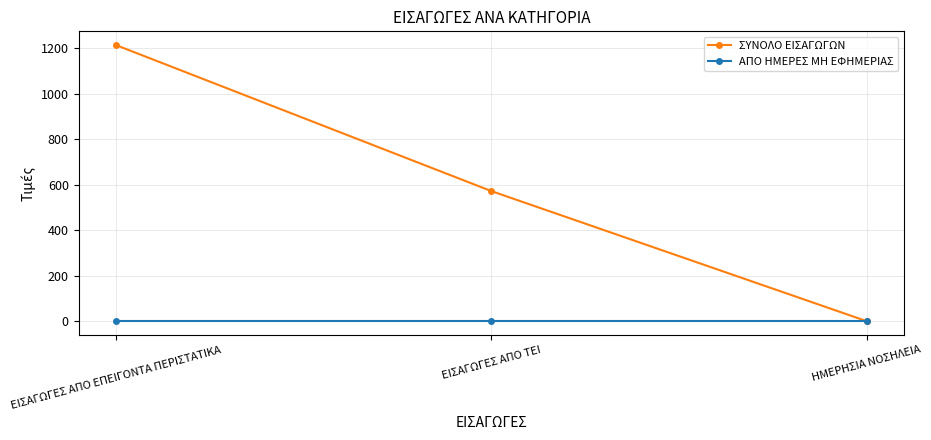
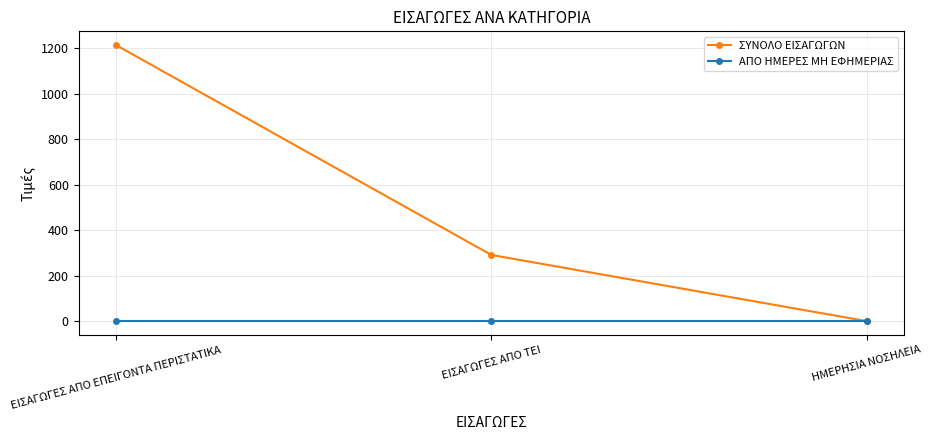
ΣΥΝΟΛΟ ΕΙΣΑΓΩΓΩΝ, ΕΙΣΑΓΩΓΕΣ ΑΠΟ ΤΕΙ: 570 -> 290
